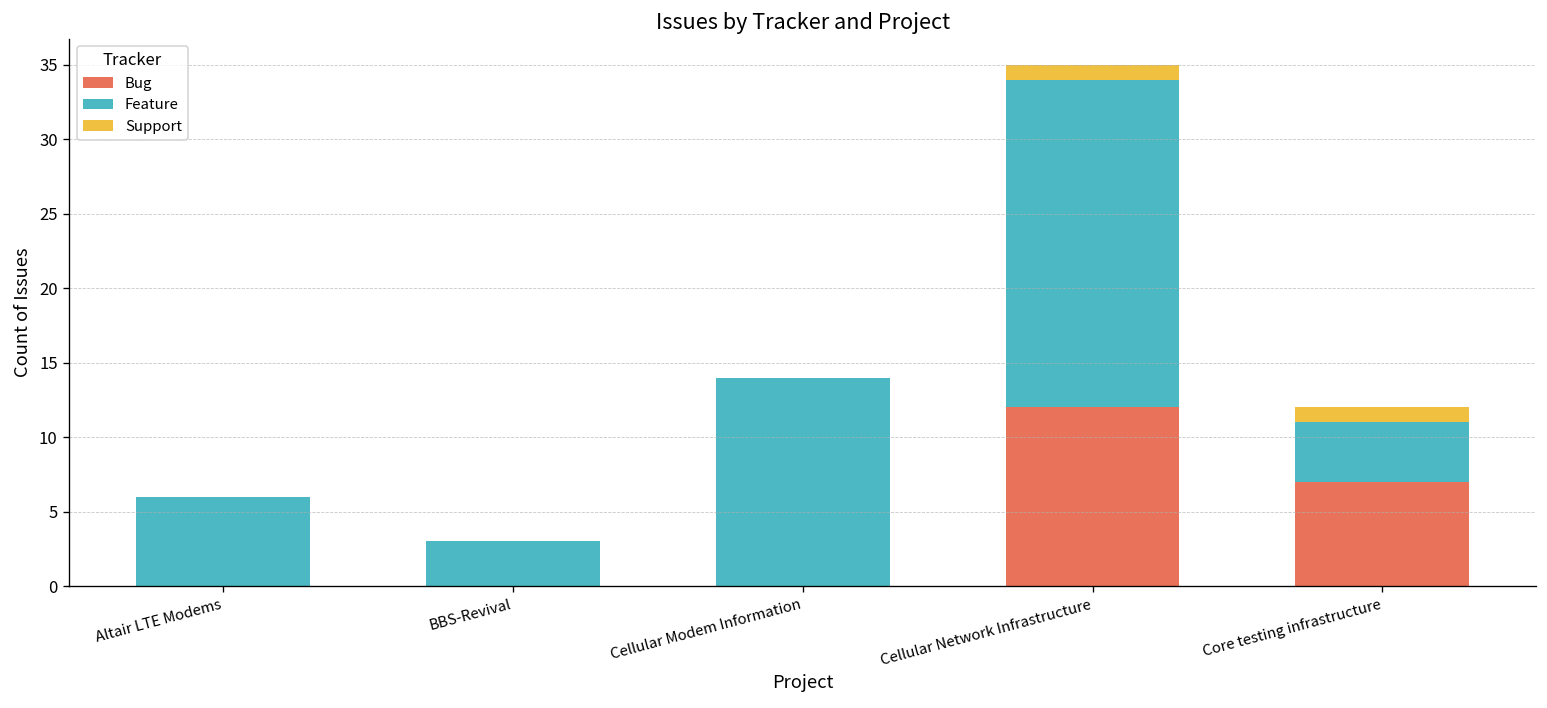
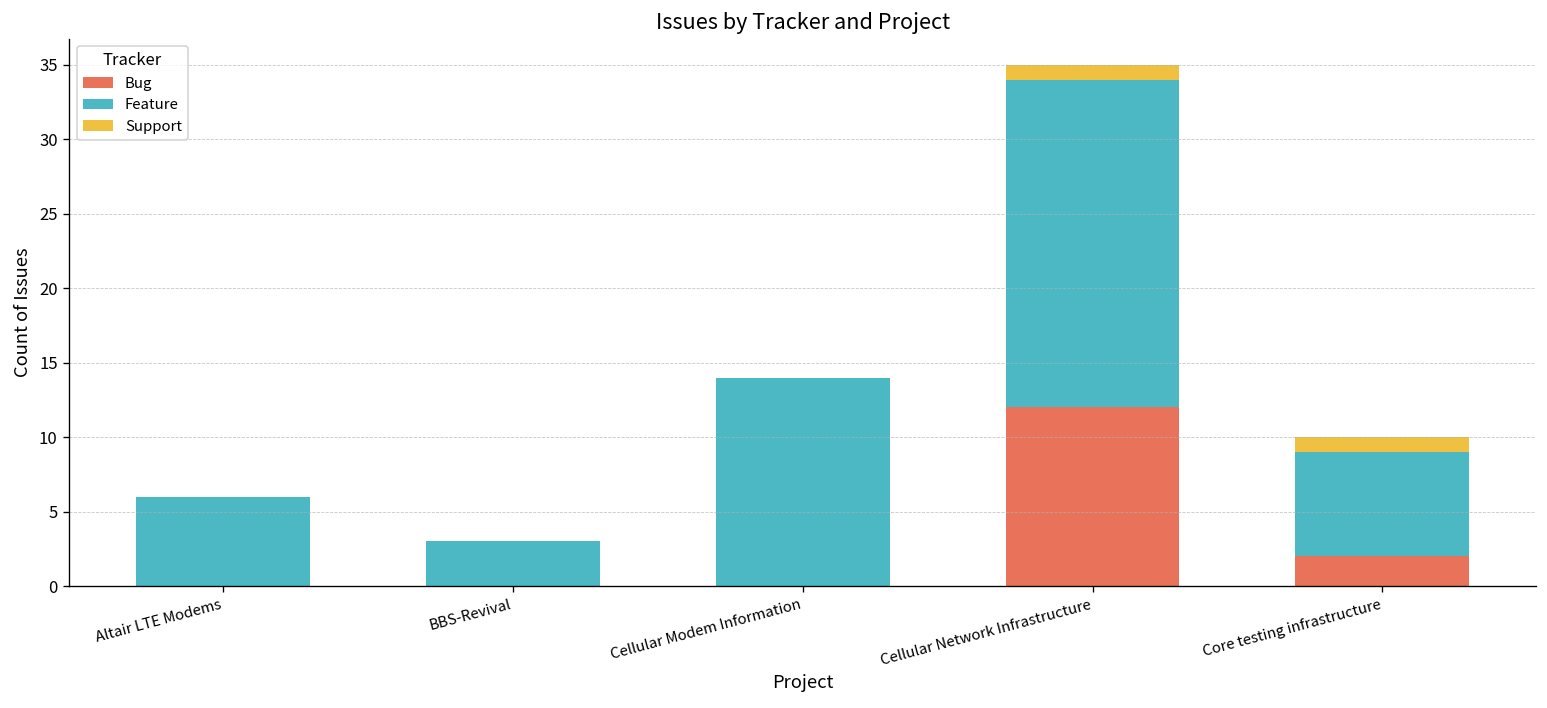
Bug, Core testing infrastructure: 7 -> 2
Feature, Core testing infrastructure: 4 -> 7
